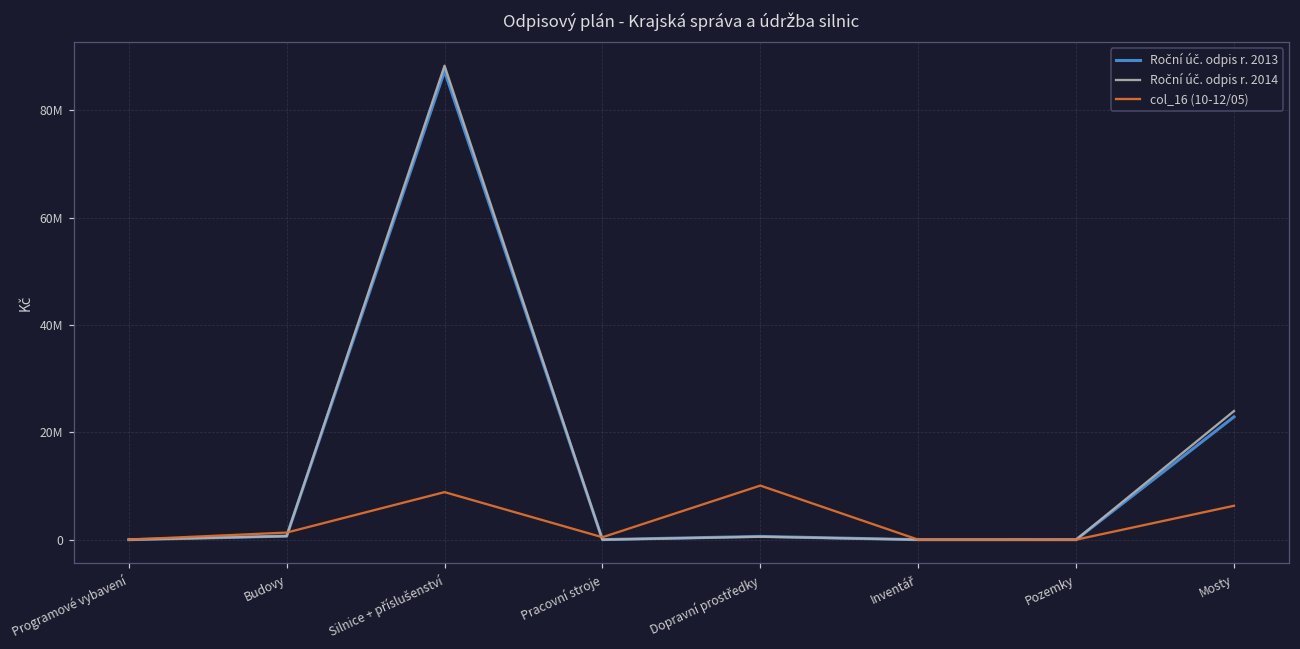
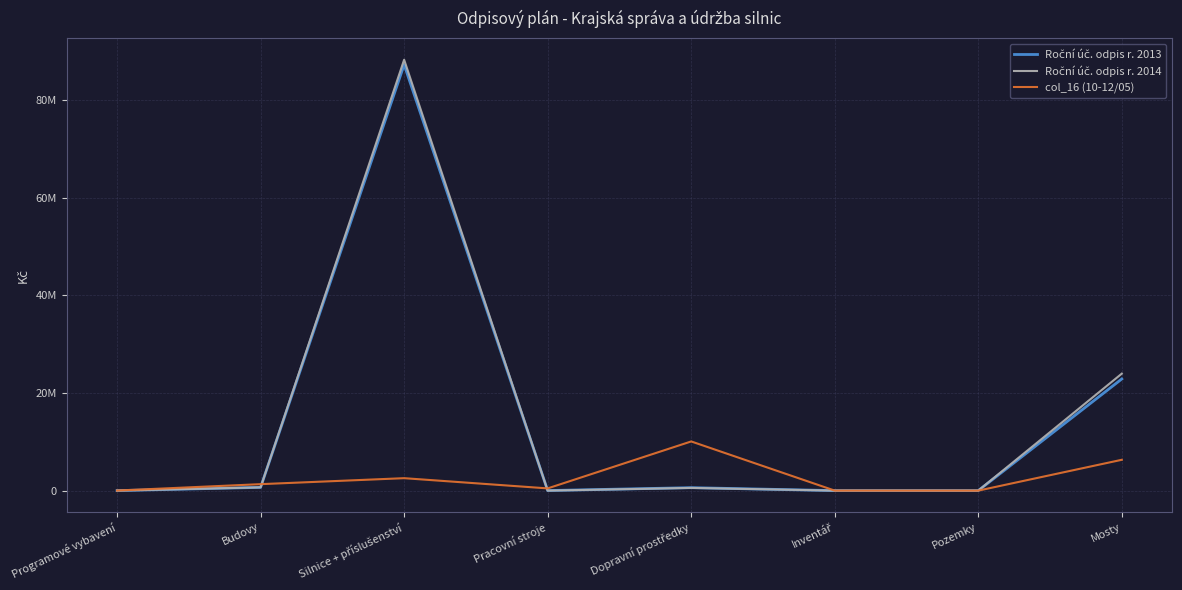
col_16 (10-12/05), Silnice + příslušenství: 9000000 -> 3000000
